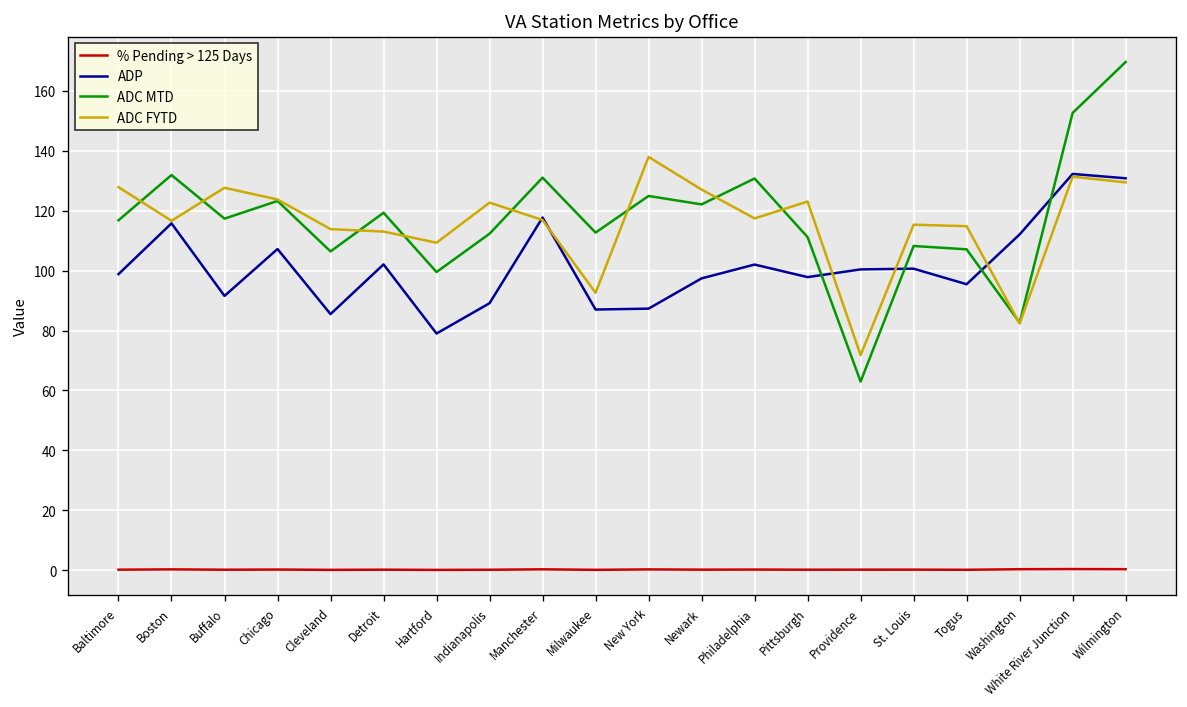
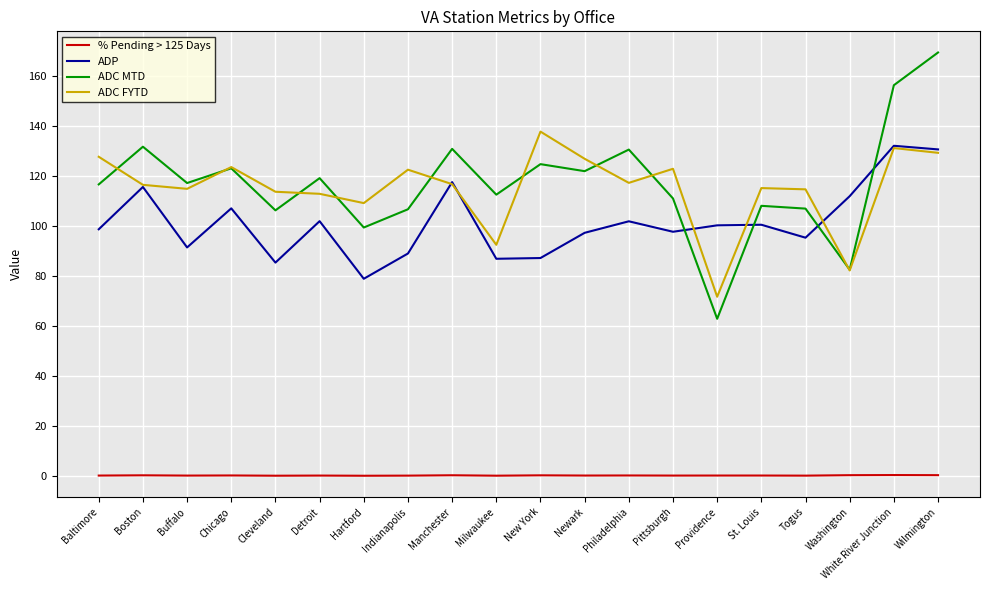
ADC FYTD, Buffalo: 128 -> 115
ADC MTD, Indianapolis: 112 -> 107
ADC MTD, White River Junction: 153 -> 156
